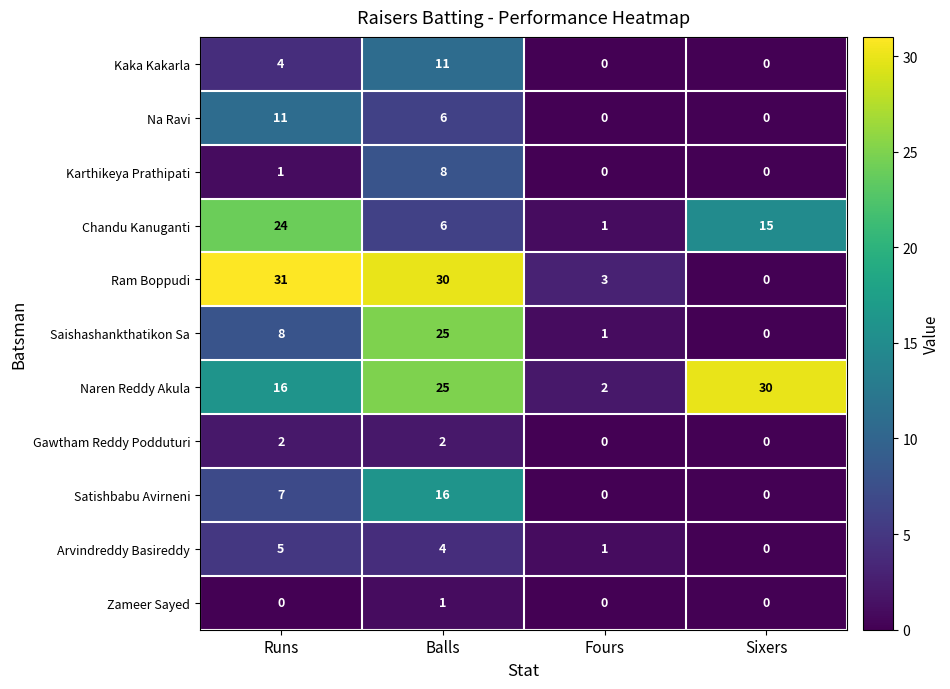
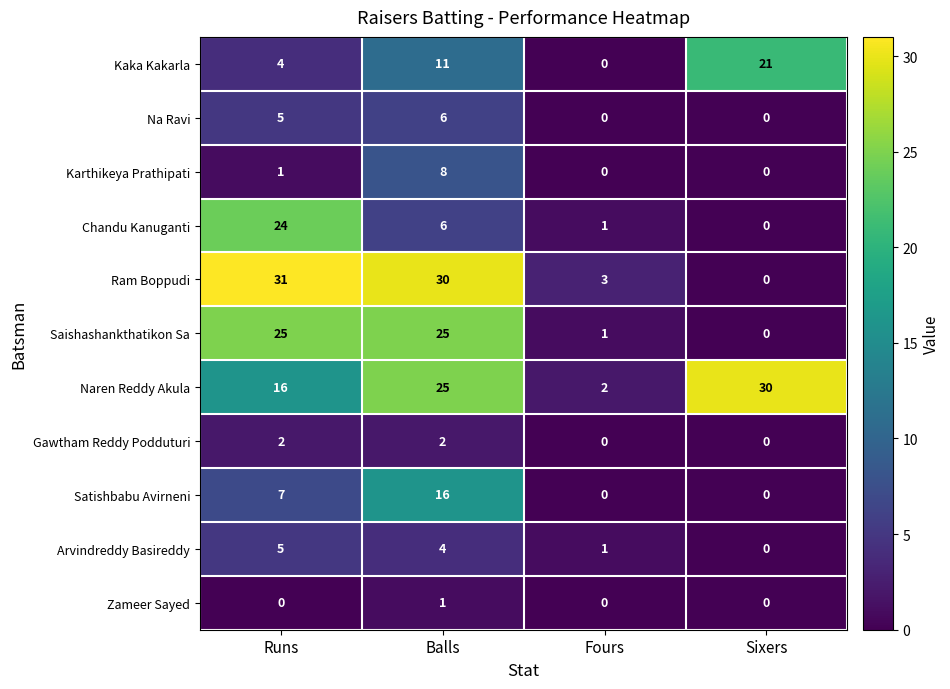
Kaka Kakarla, Sixers: 0 -> 21
Na Ravi, Runs: 11 -> 5
Chandu Kanuganti, Sixers: 15 -> 0
Saishashankthatikon Sa, Runs: 8 -> 25
